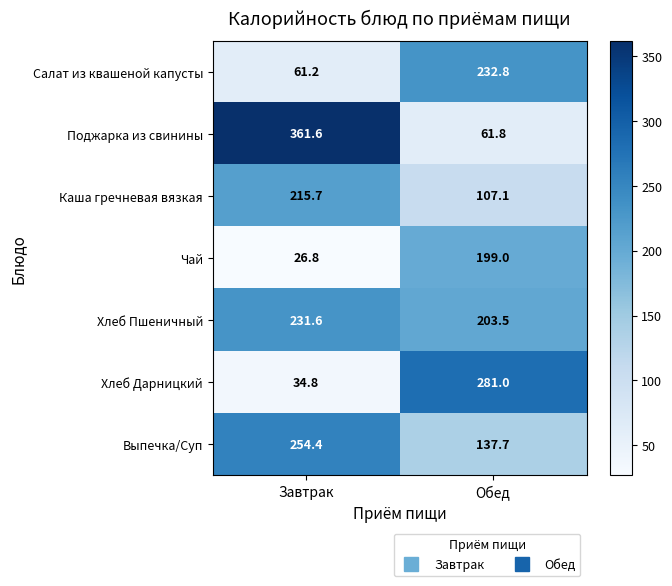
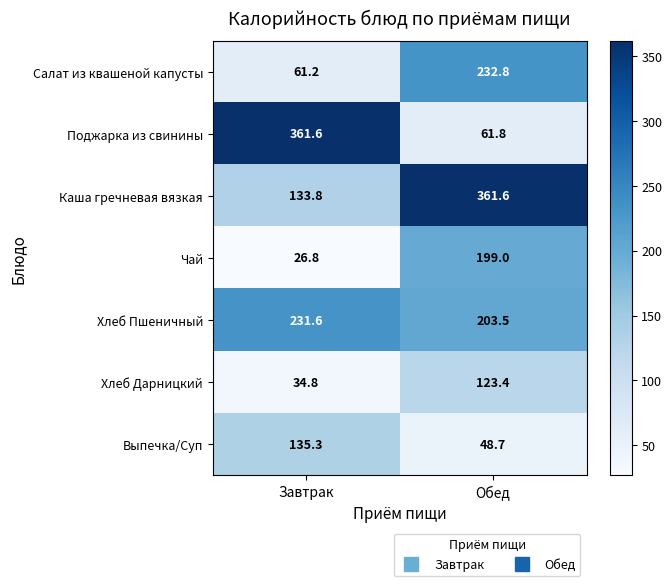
Каша гречневая вязкая, Завтрак: 215.7 -> 133.8
Каша гречневая вязкая, Обед: 107.1 -> 361.6
Хлеб Дарницкий, Обед: 281.0 -> 123.4
Выпечка/Суп, Завтрак: 254.4 -> 135.3
Выпечка/Суп, Обед: 137.7 -> 48.7
